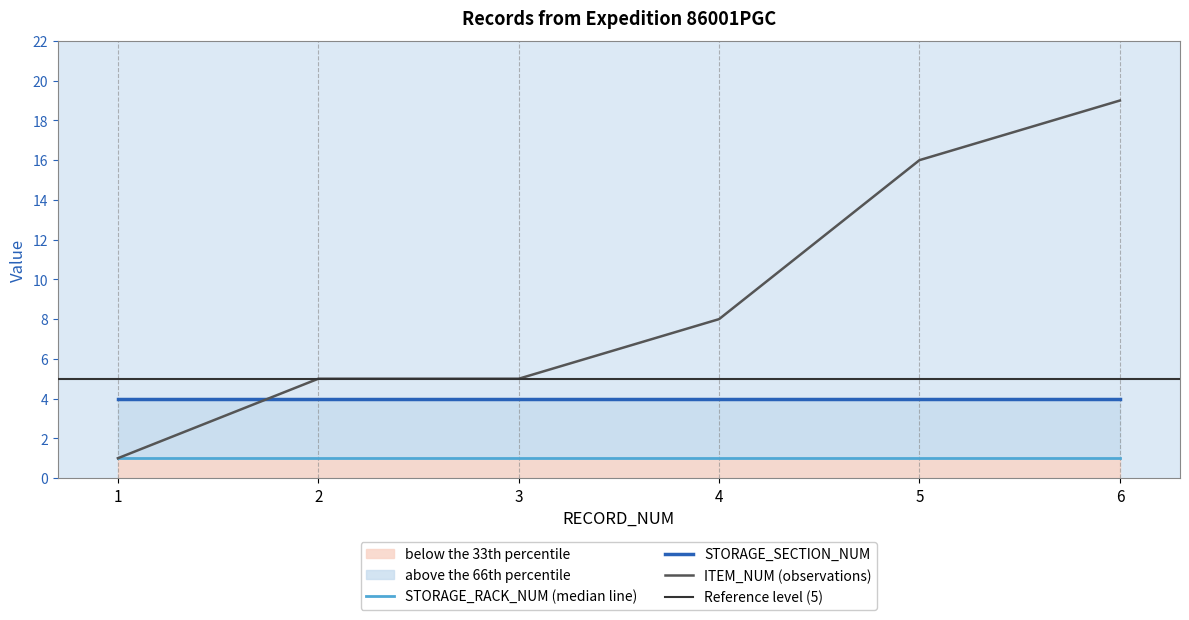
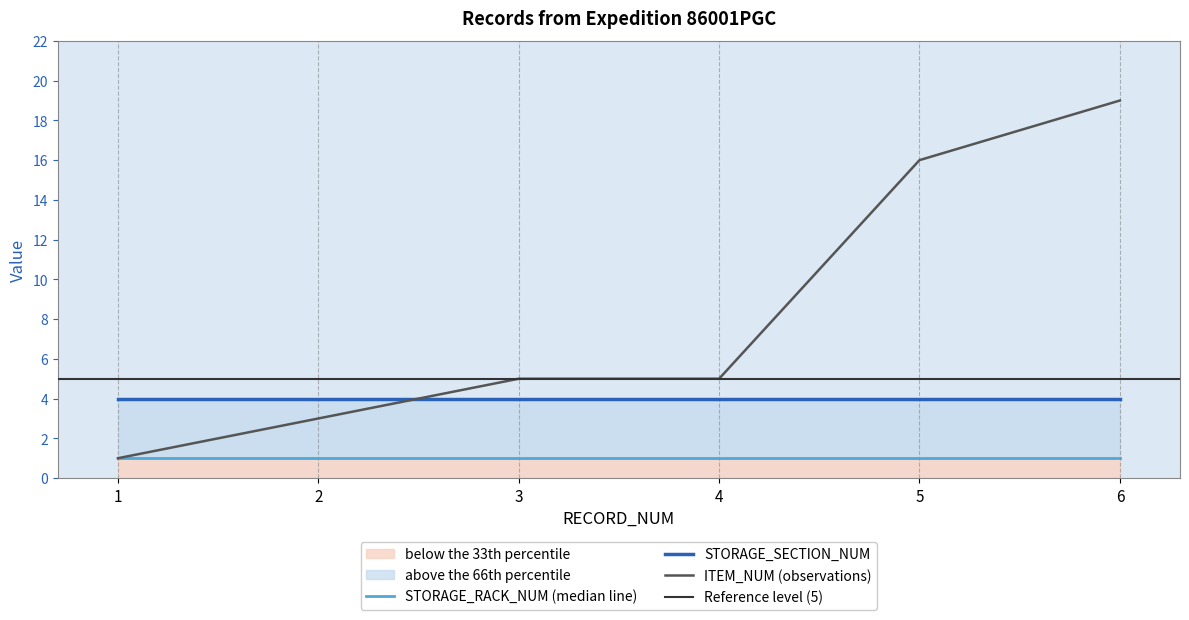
ITEM_NUM (observations), 2: 5 -> 3
ITEM_NUM (observations), 4: 8 -> 5
